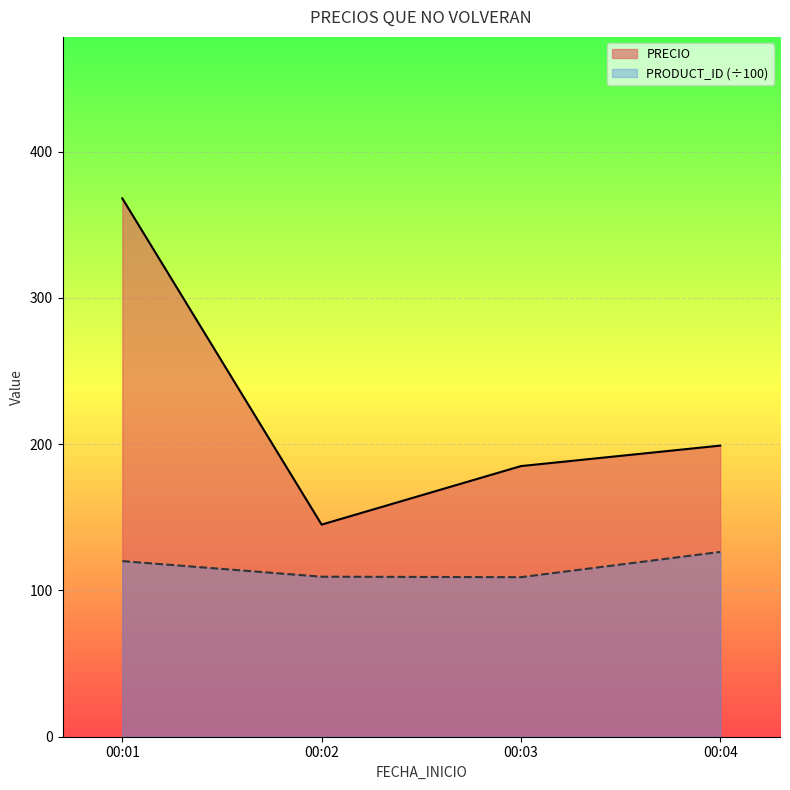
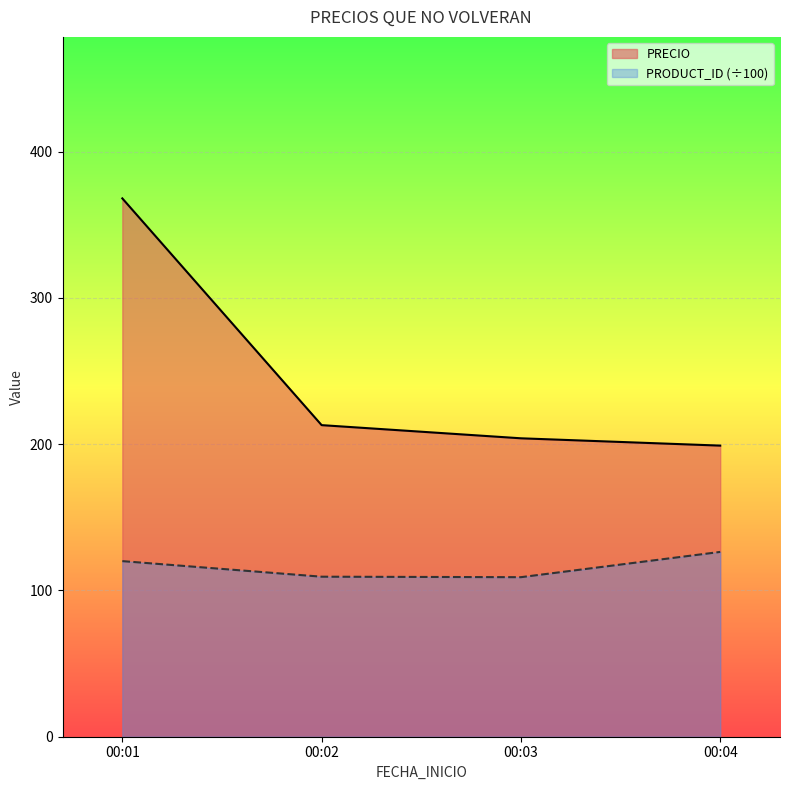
PRECIO, 00:02: 145 -> 213
PRECIO, 00:03: 185 -> 204
